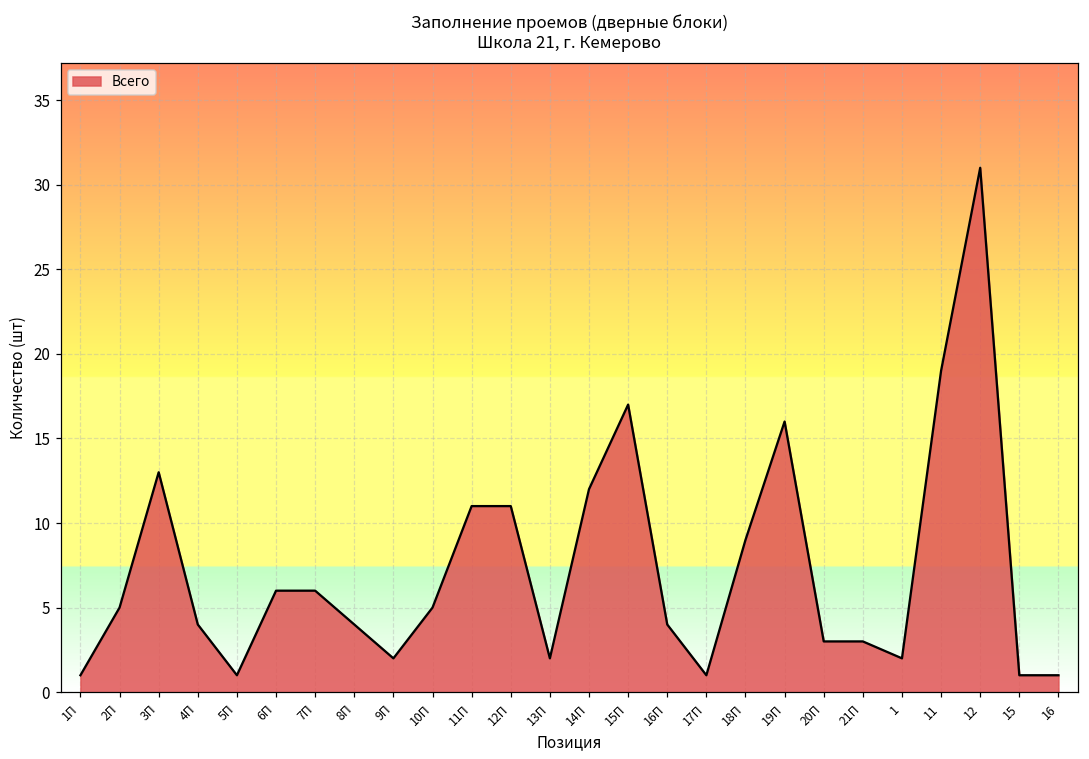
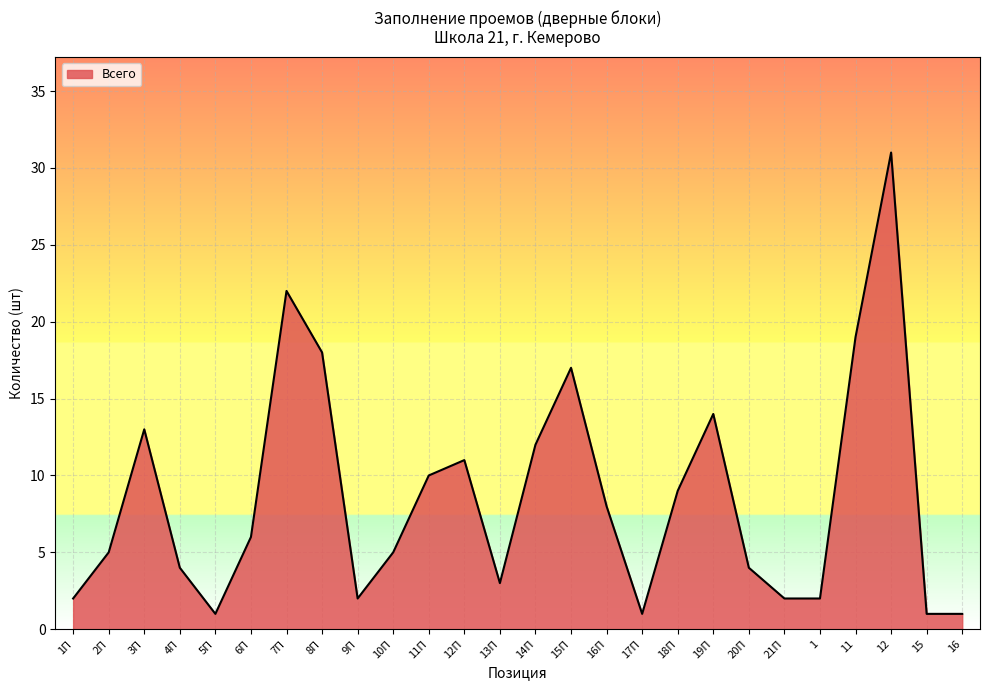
1П: 1 -> 2
7П: 6 -> 22
8П: 4 -> 18
11П: 11 -> 10
13П: 2 -> 3
16П: 4 -> 8
19П: 16 -> 14
20П: 3 -> 4
21П: 3 -> 2
